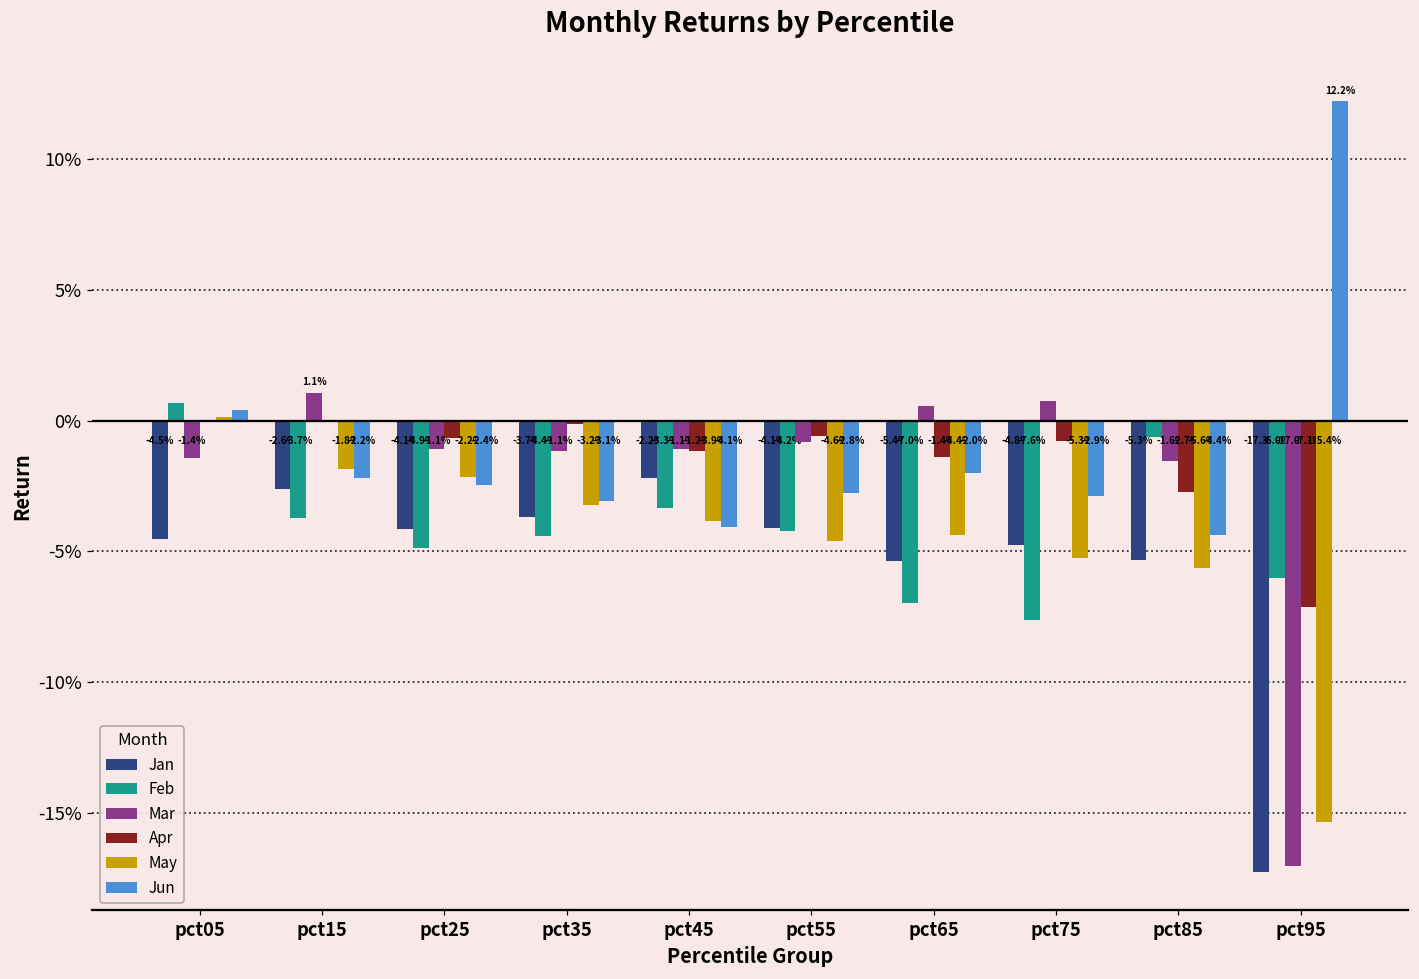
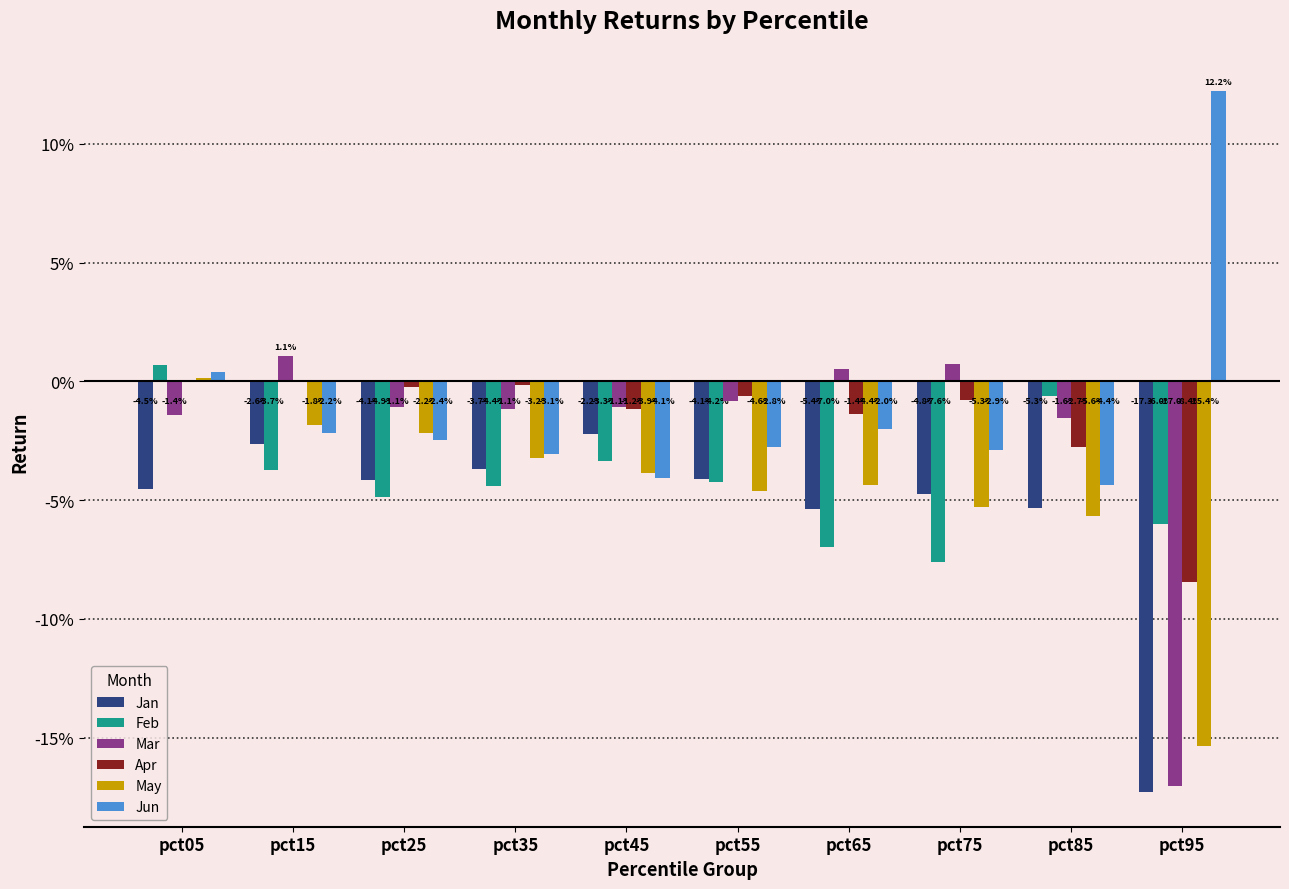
Apr, pct25: -0.6% -> -0.2%
Apr, pct95: -7.1% -> -8.4%
